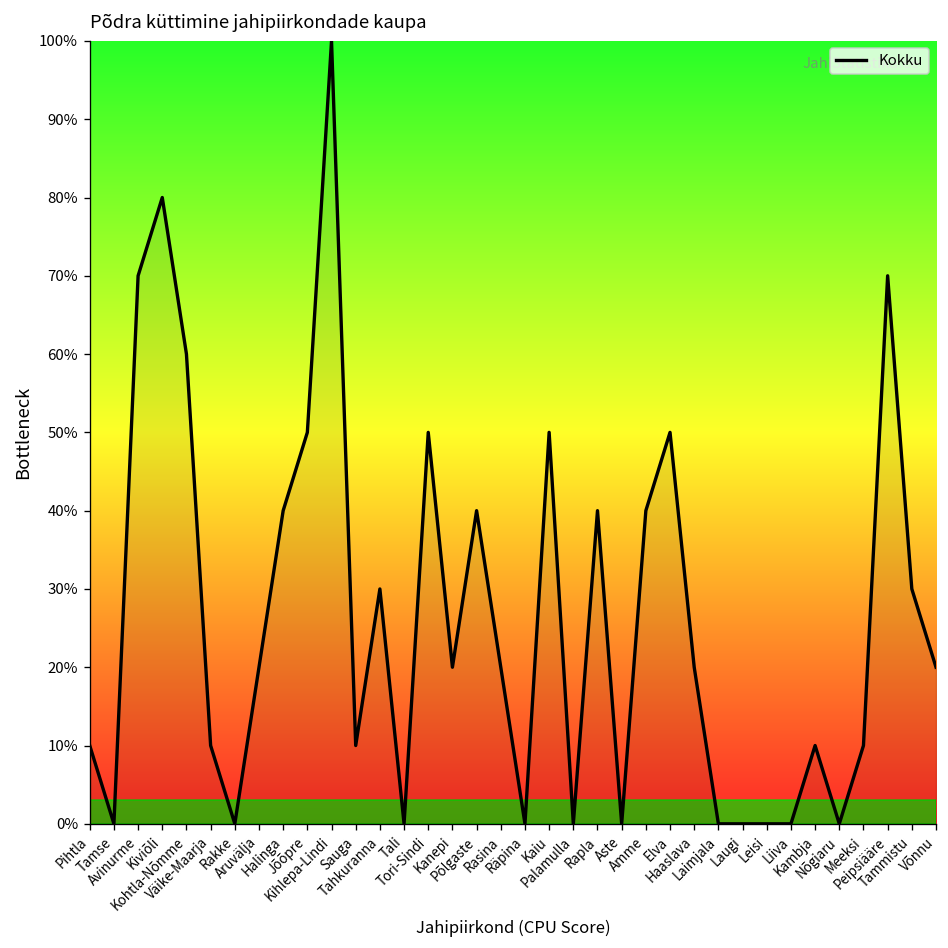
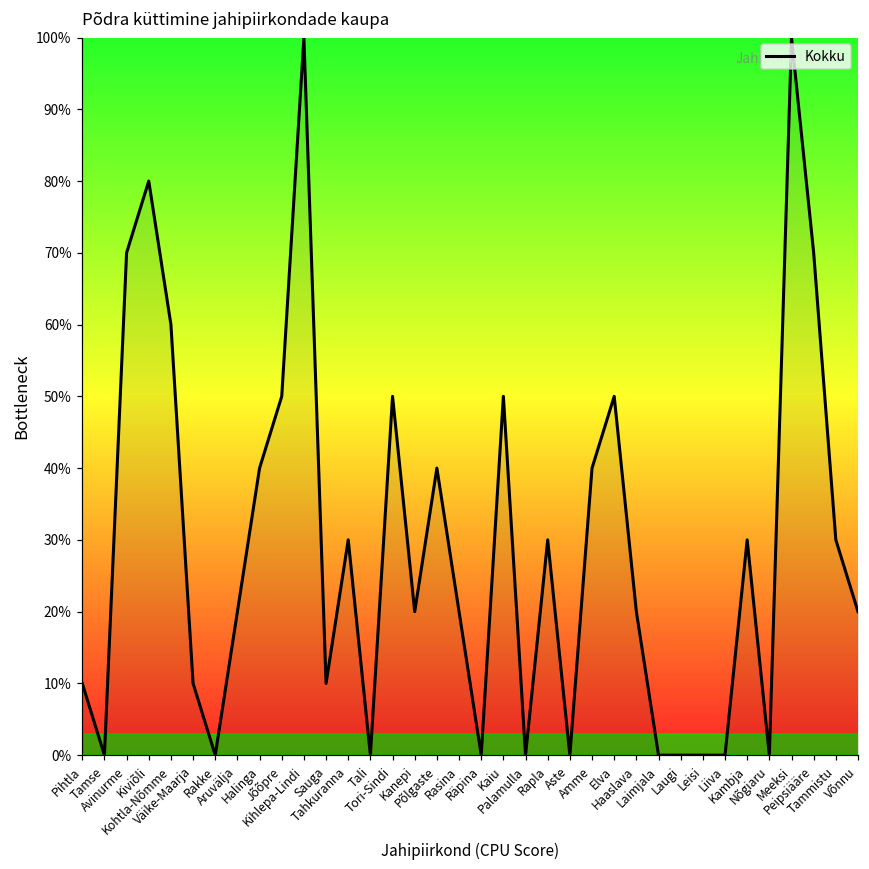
Rapla: 40% -> 30%
Kambja: 10% -> 30%
Meeksi: 10% -> 100%
